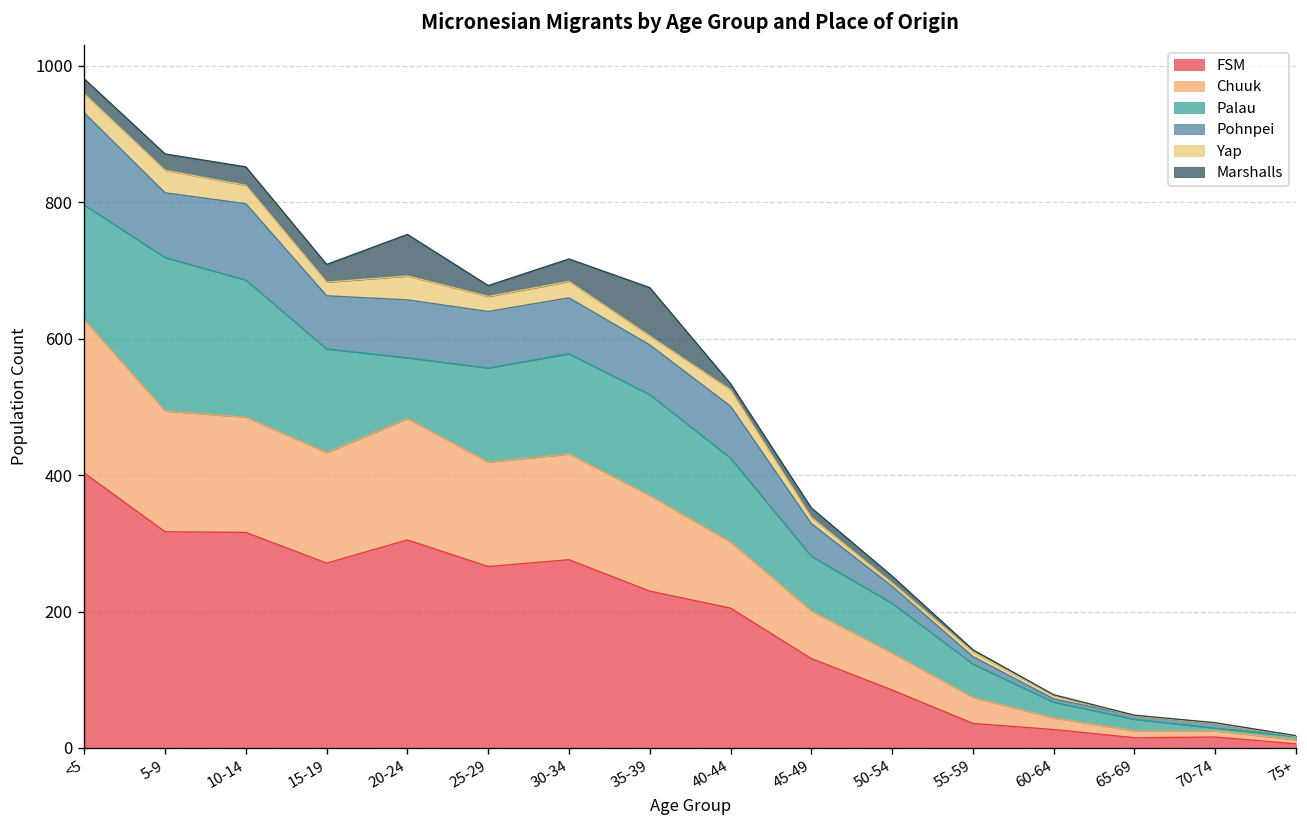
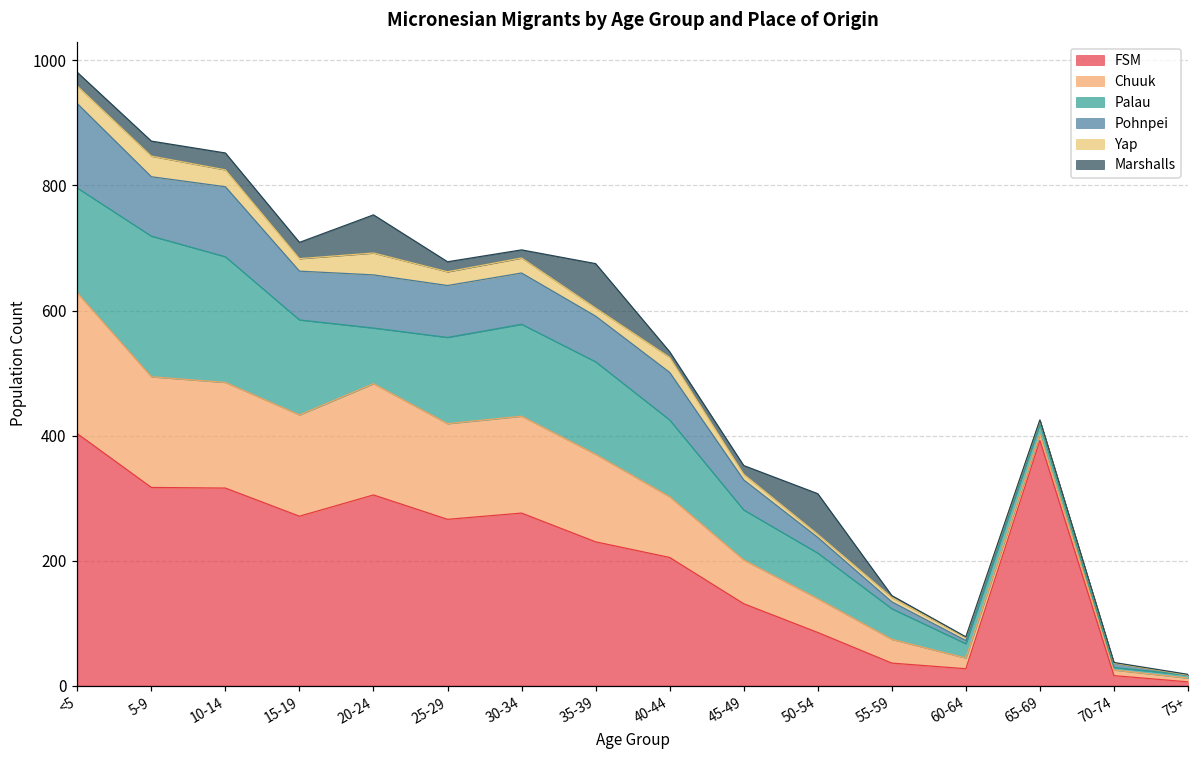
Marshalls, 30-34: 30 -> 10
Marshalls, 50-54: 10 -> 70
FSM, 65-69: 20 -> 390
